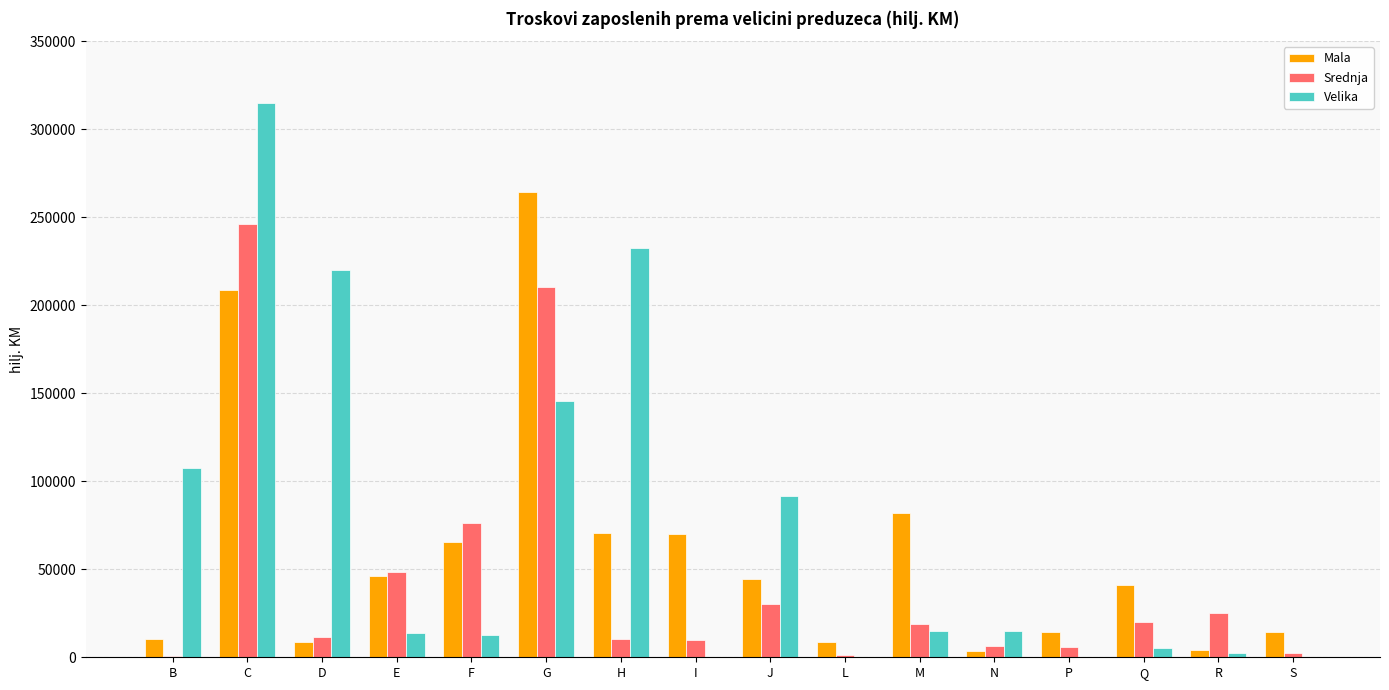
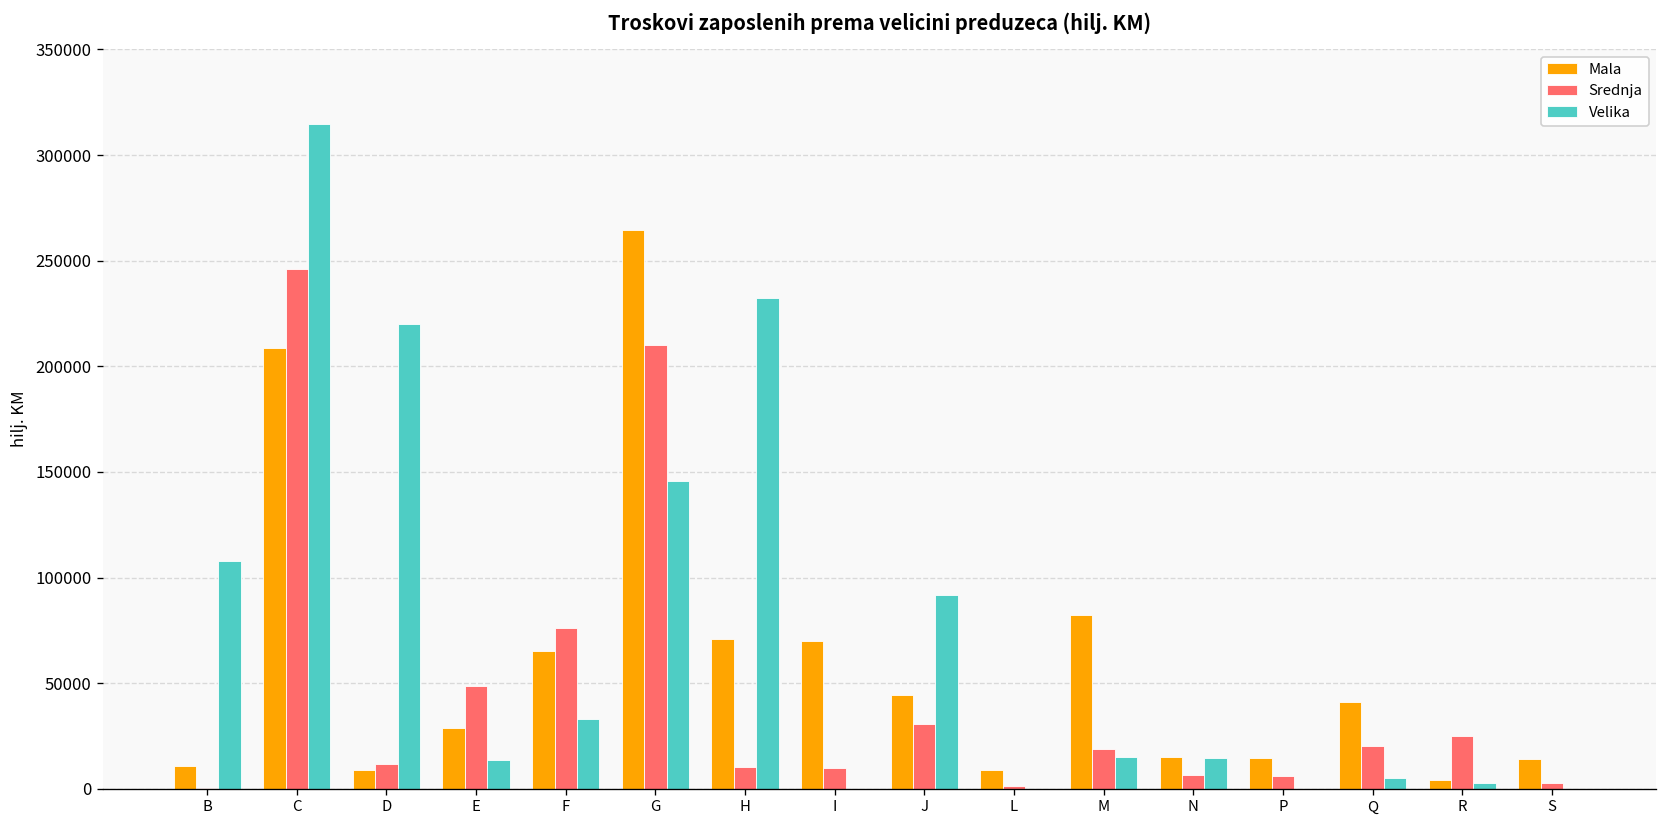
Mala, E: 46000 -> 29000
Velika, F: 12000 -> 33000
Mala, N: 3000 -> 15000
